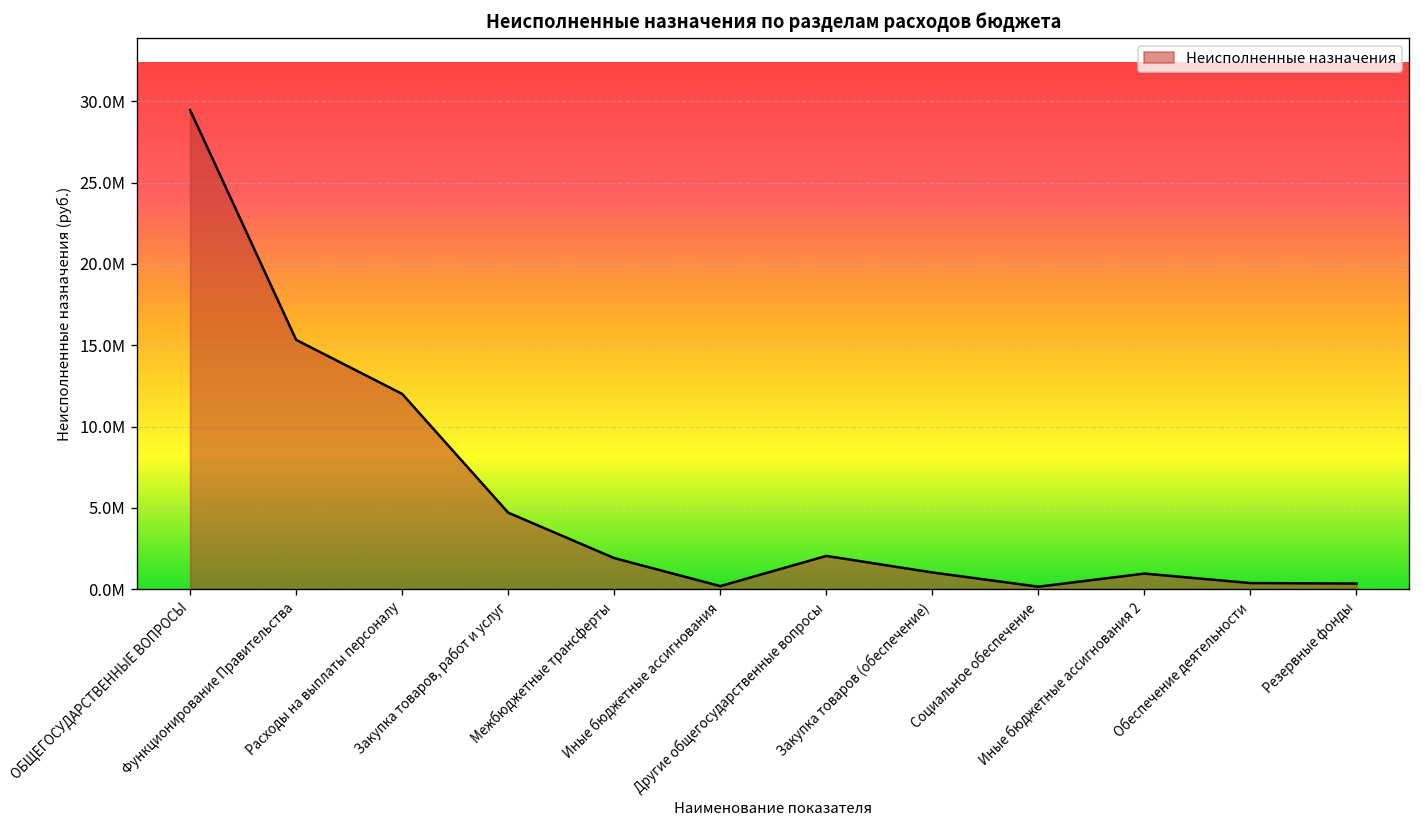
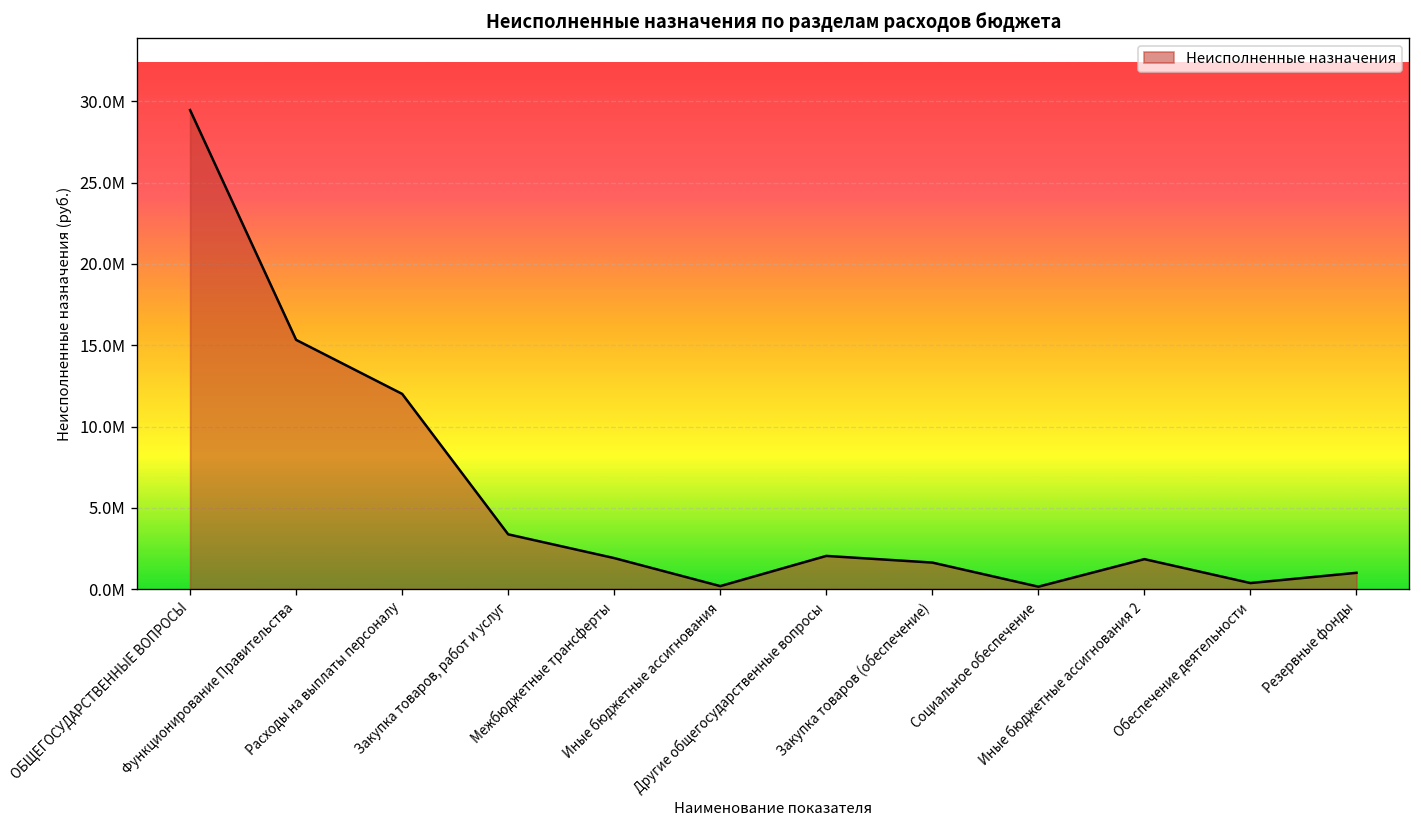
Закупка товаров, работ и услуг: 4700000 -> 3400000
Закупка товаров (обеспечение): 1000000 -> 1600000
Иные бюджетные ассигнования 2: 1000000 -> 1800000
Резервные фонды: 300000 -> 1000000
